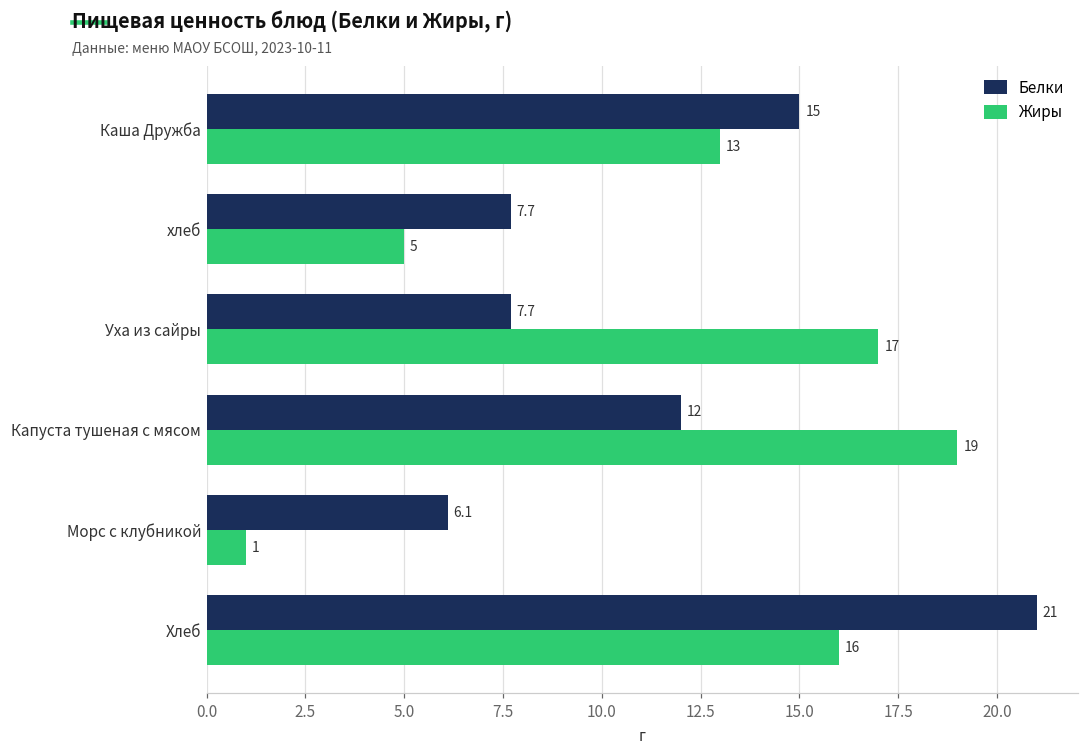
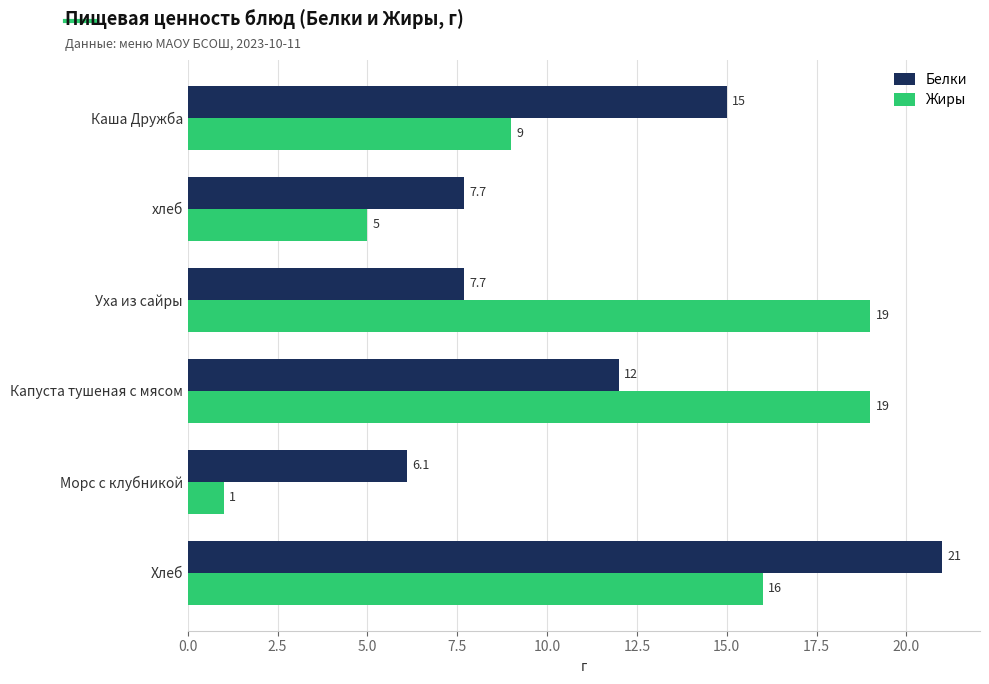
Жиры, Каша Дружба: 13 -> 9
Жиры, Уха из сайры: 17 -> 19
